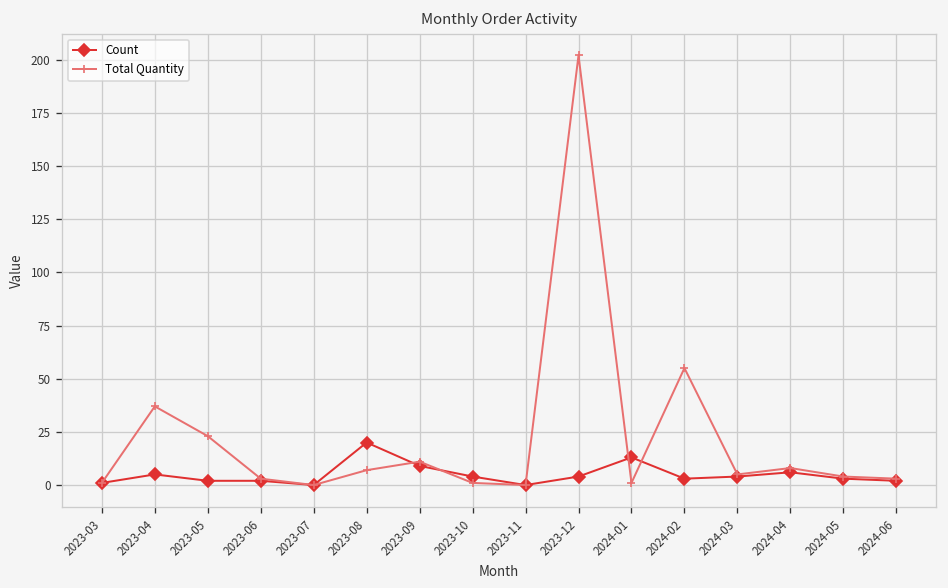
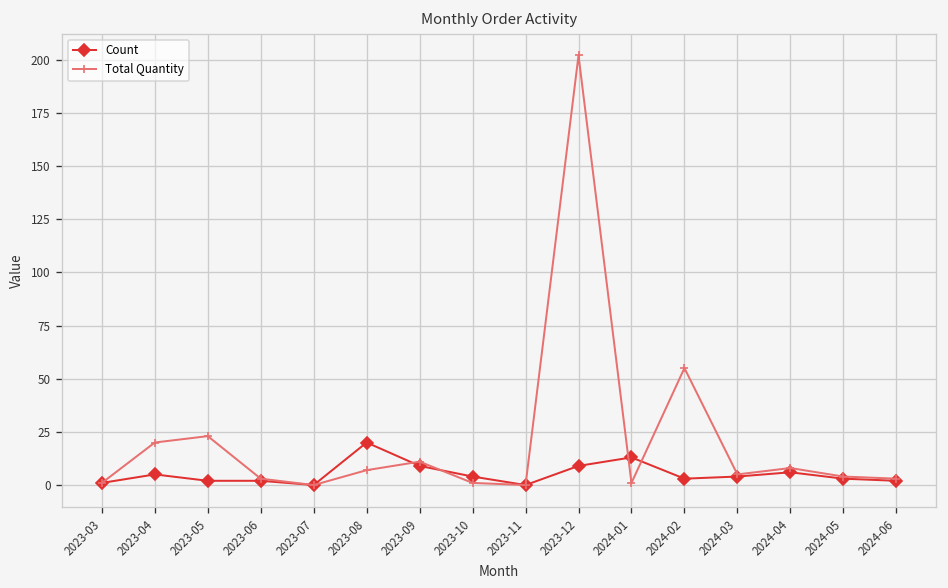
Total Quantity, 2023-04: 37 -> 20
Count, 2023-12: 4 -> 9
